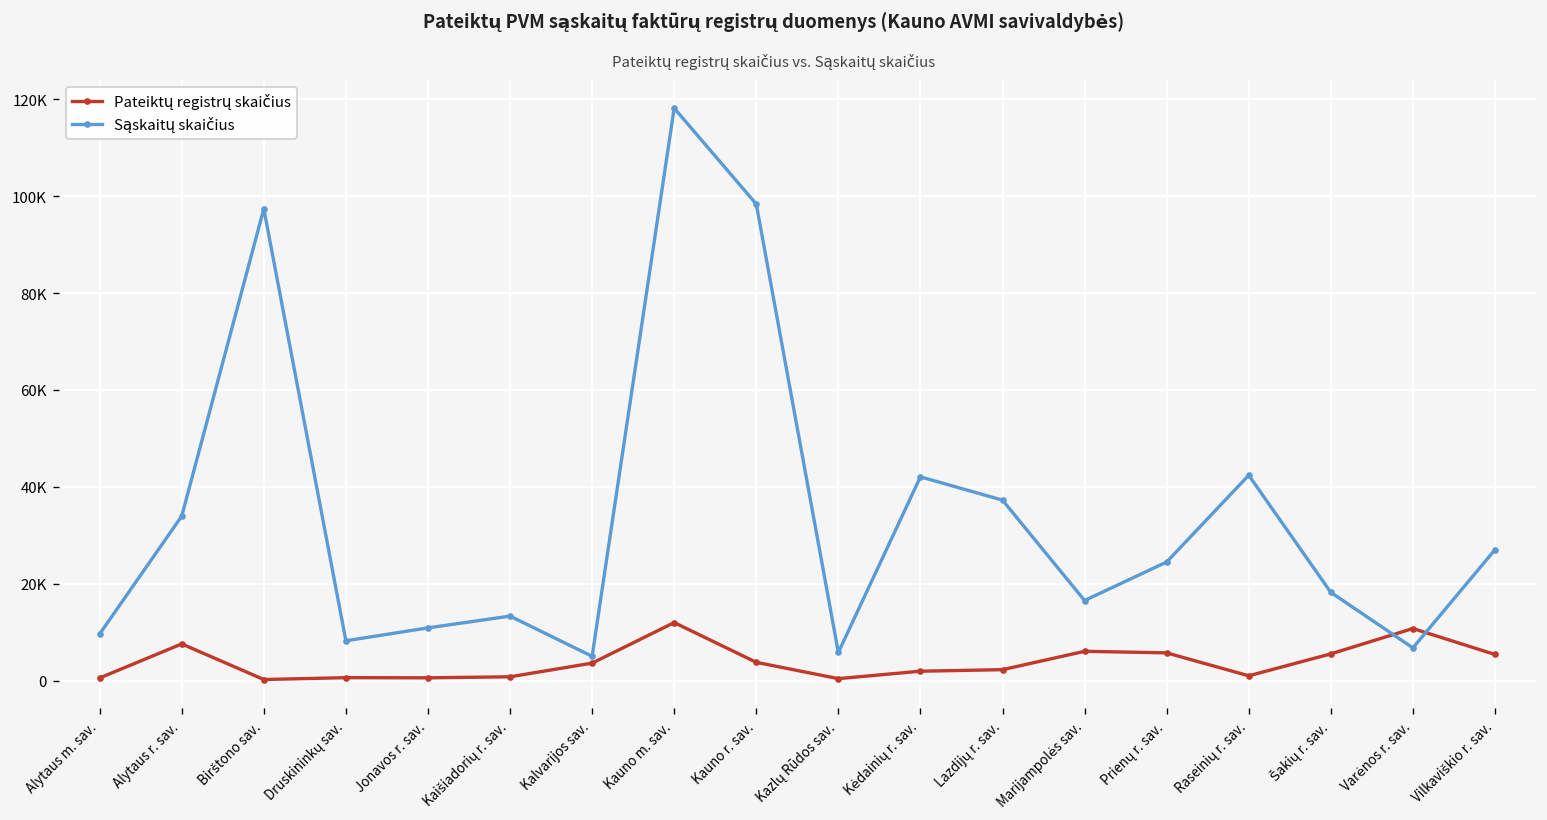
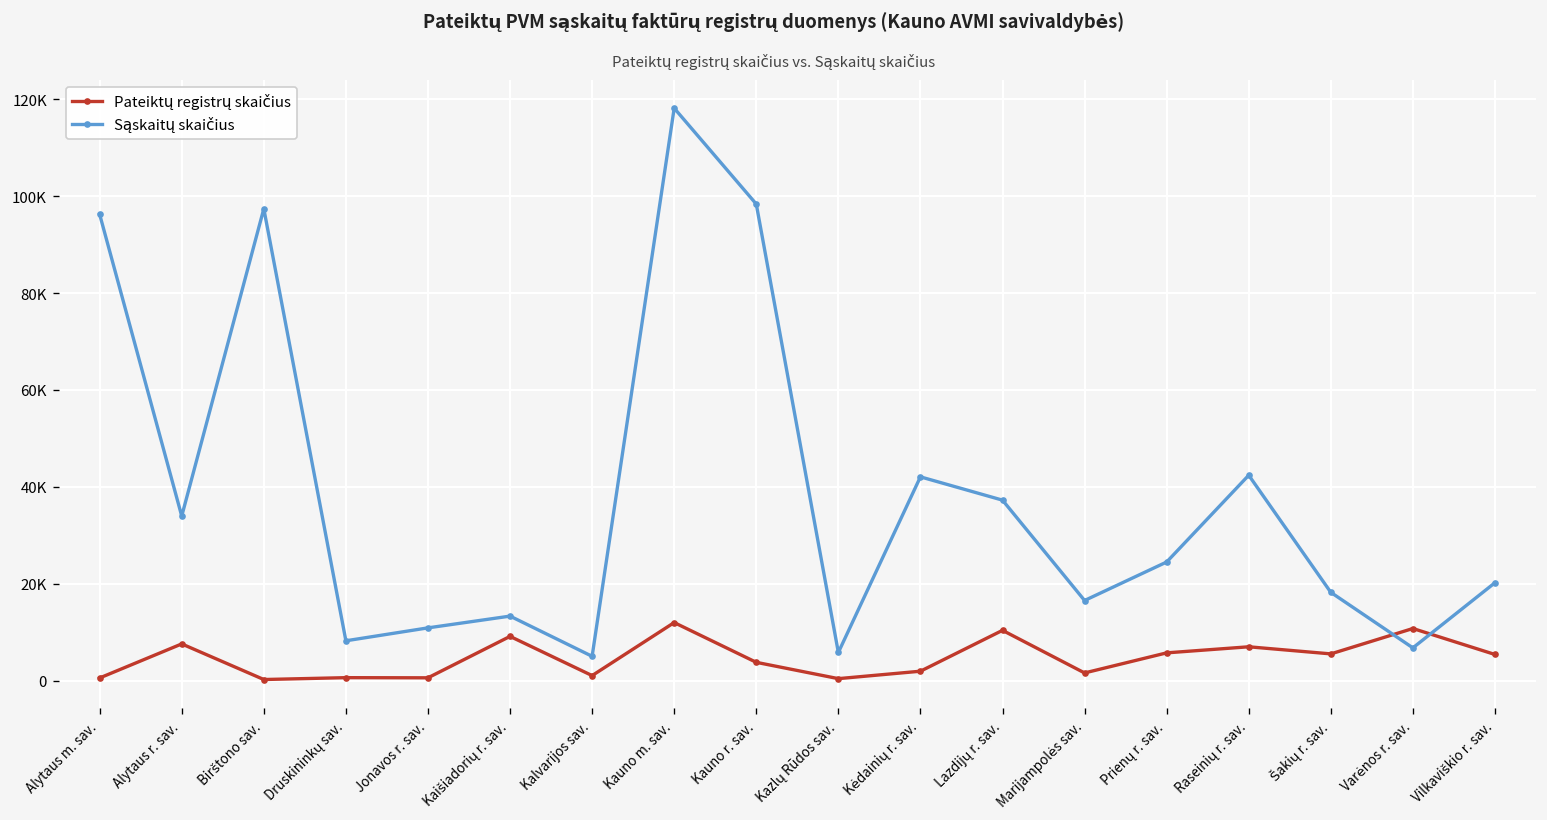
Sąskaitų skaičius, Alytaus m. sav.: 10000 -> 96000
Pateiktų registrų skaičius, Kaišiadorių r. sav.: 1000 -> 9000
Pateiktų registrų skaičius, Kalvarijos sav.: 4000 -> 1000
Pateiktų registrų skaičius, Lazdijų r. sav.: 2000 -> 10000
Pateiktų registrų skaičius, Marijampolės sav.: 6000 -> 2000
Pateiktų registrų skaičius, Raseinių r. sav.: 1000 -> 7000
Sąskaitų skaičius, Vilkaviškio r. sav.: 27000 -> 20000
